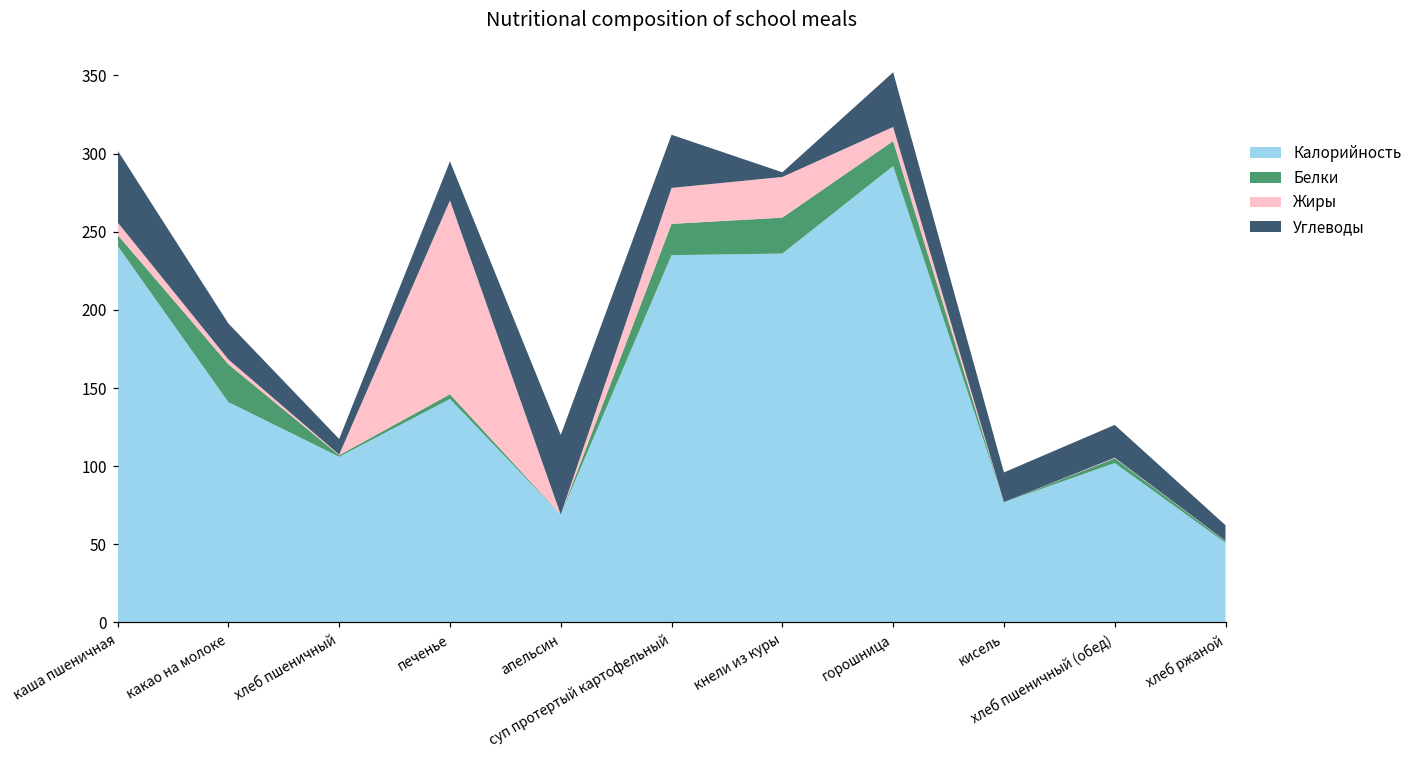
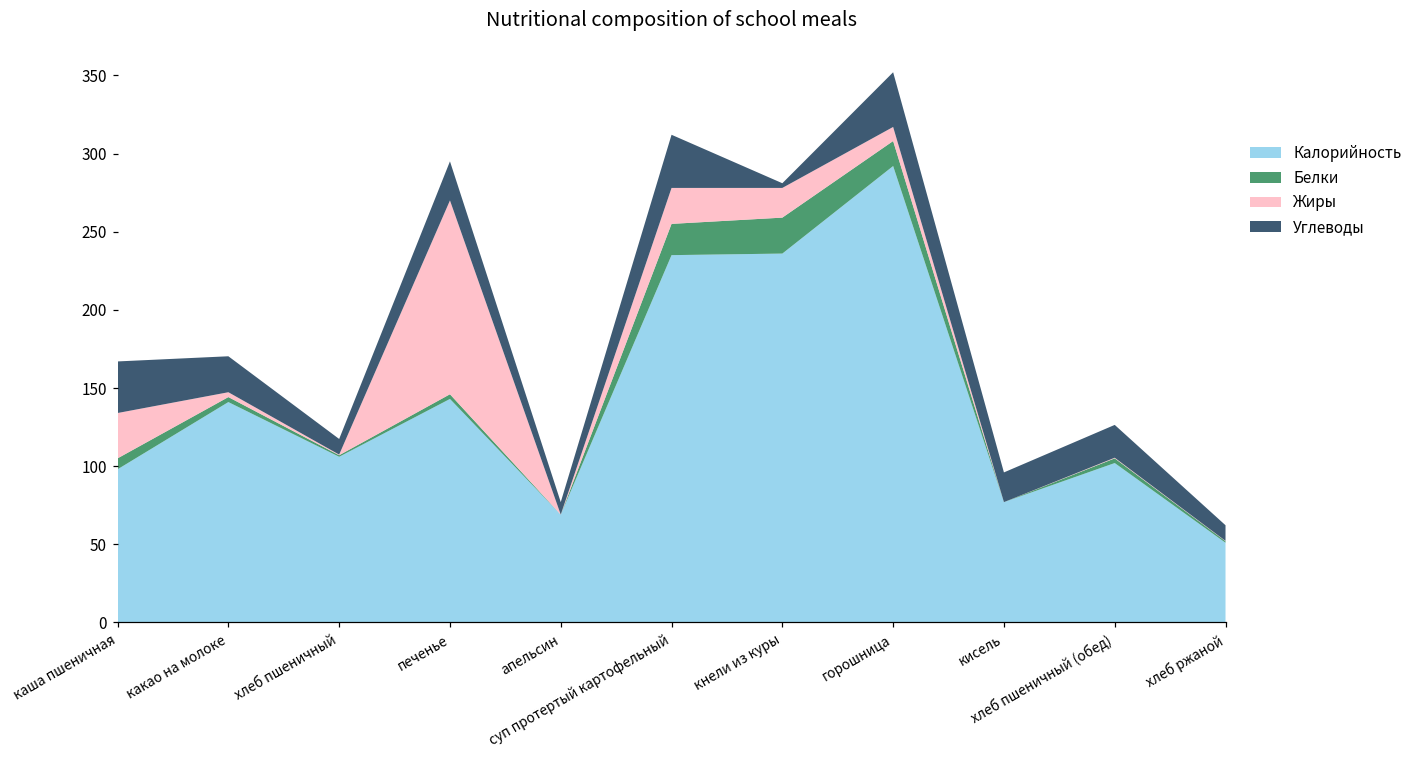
Калорийность, каша пшеничная: 241 -> 98
Жиры, каша пшеничная: 8 -> 29
Углеводы, каша пшеничная: 46 -> 33
Белки, какао на молоке: 24 -> 3
Углеводы, апельсин: 51 -> 8
Жиры, кнели из куры: 26 -> 19
